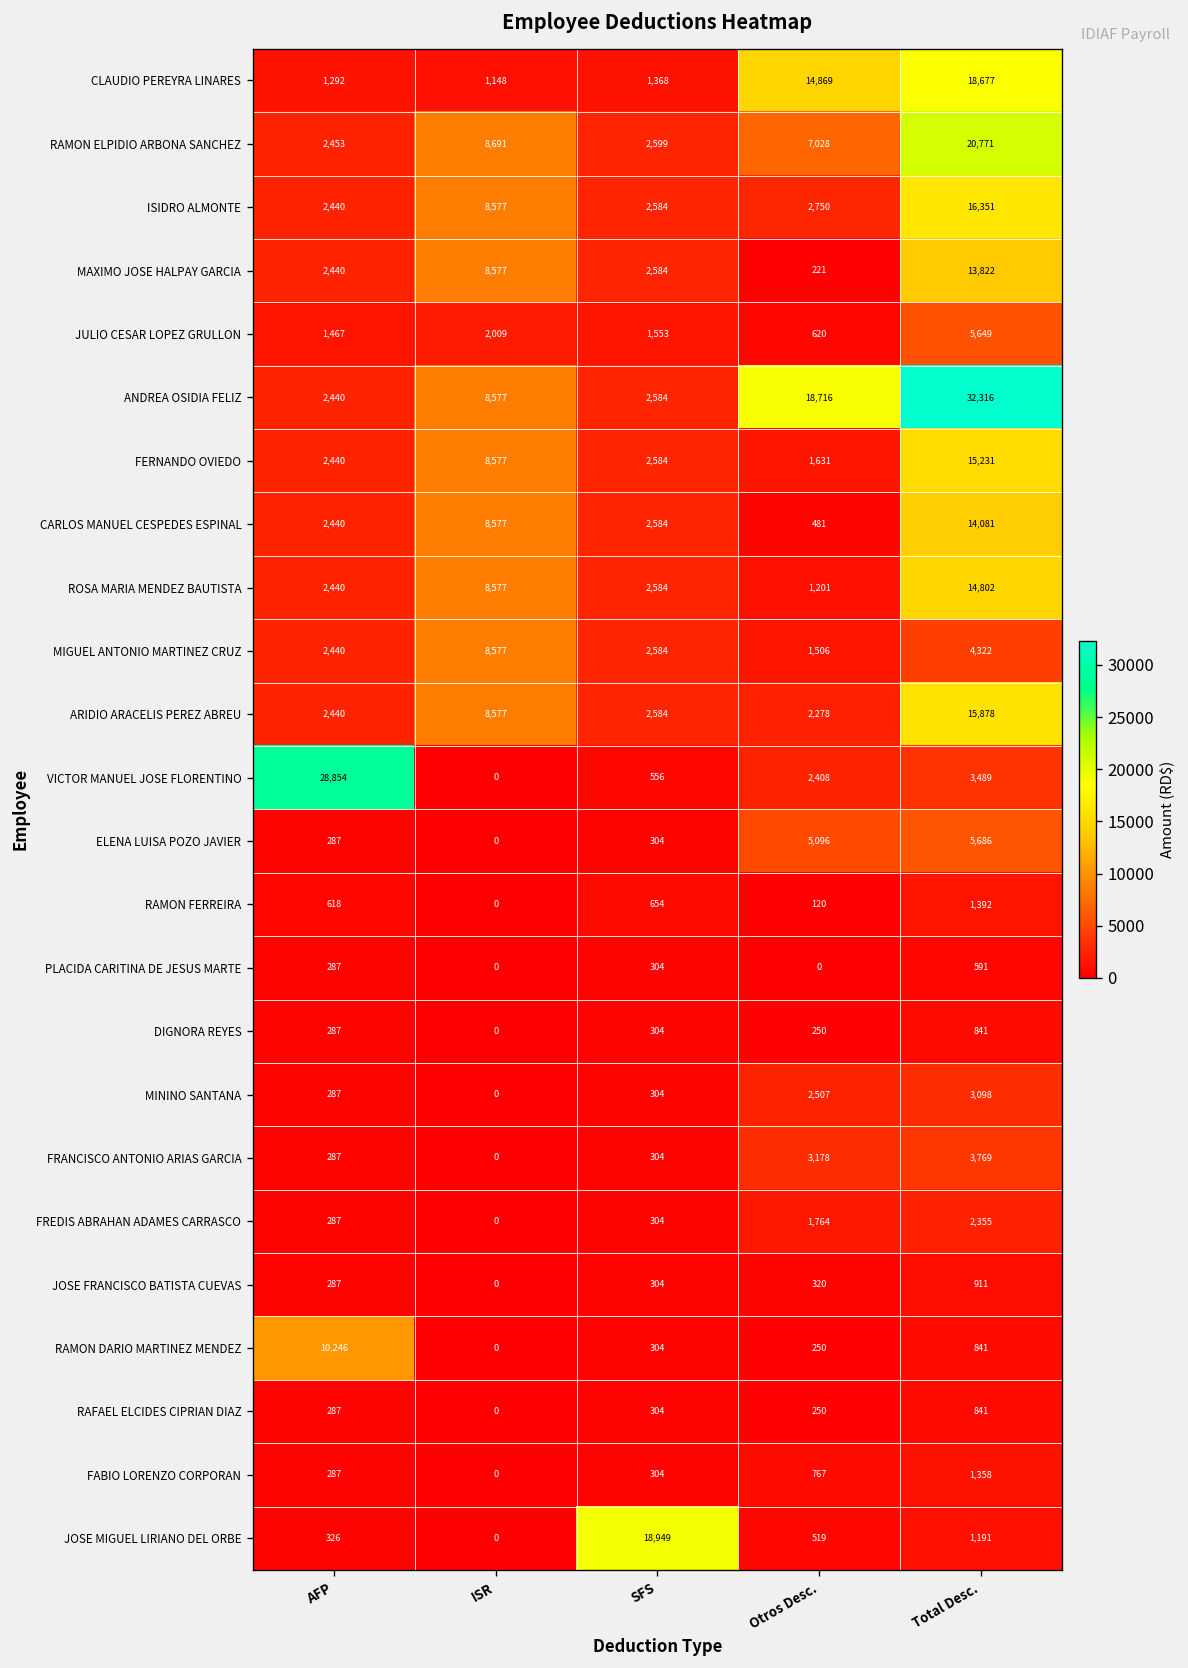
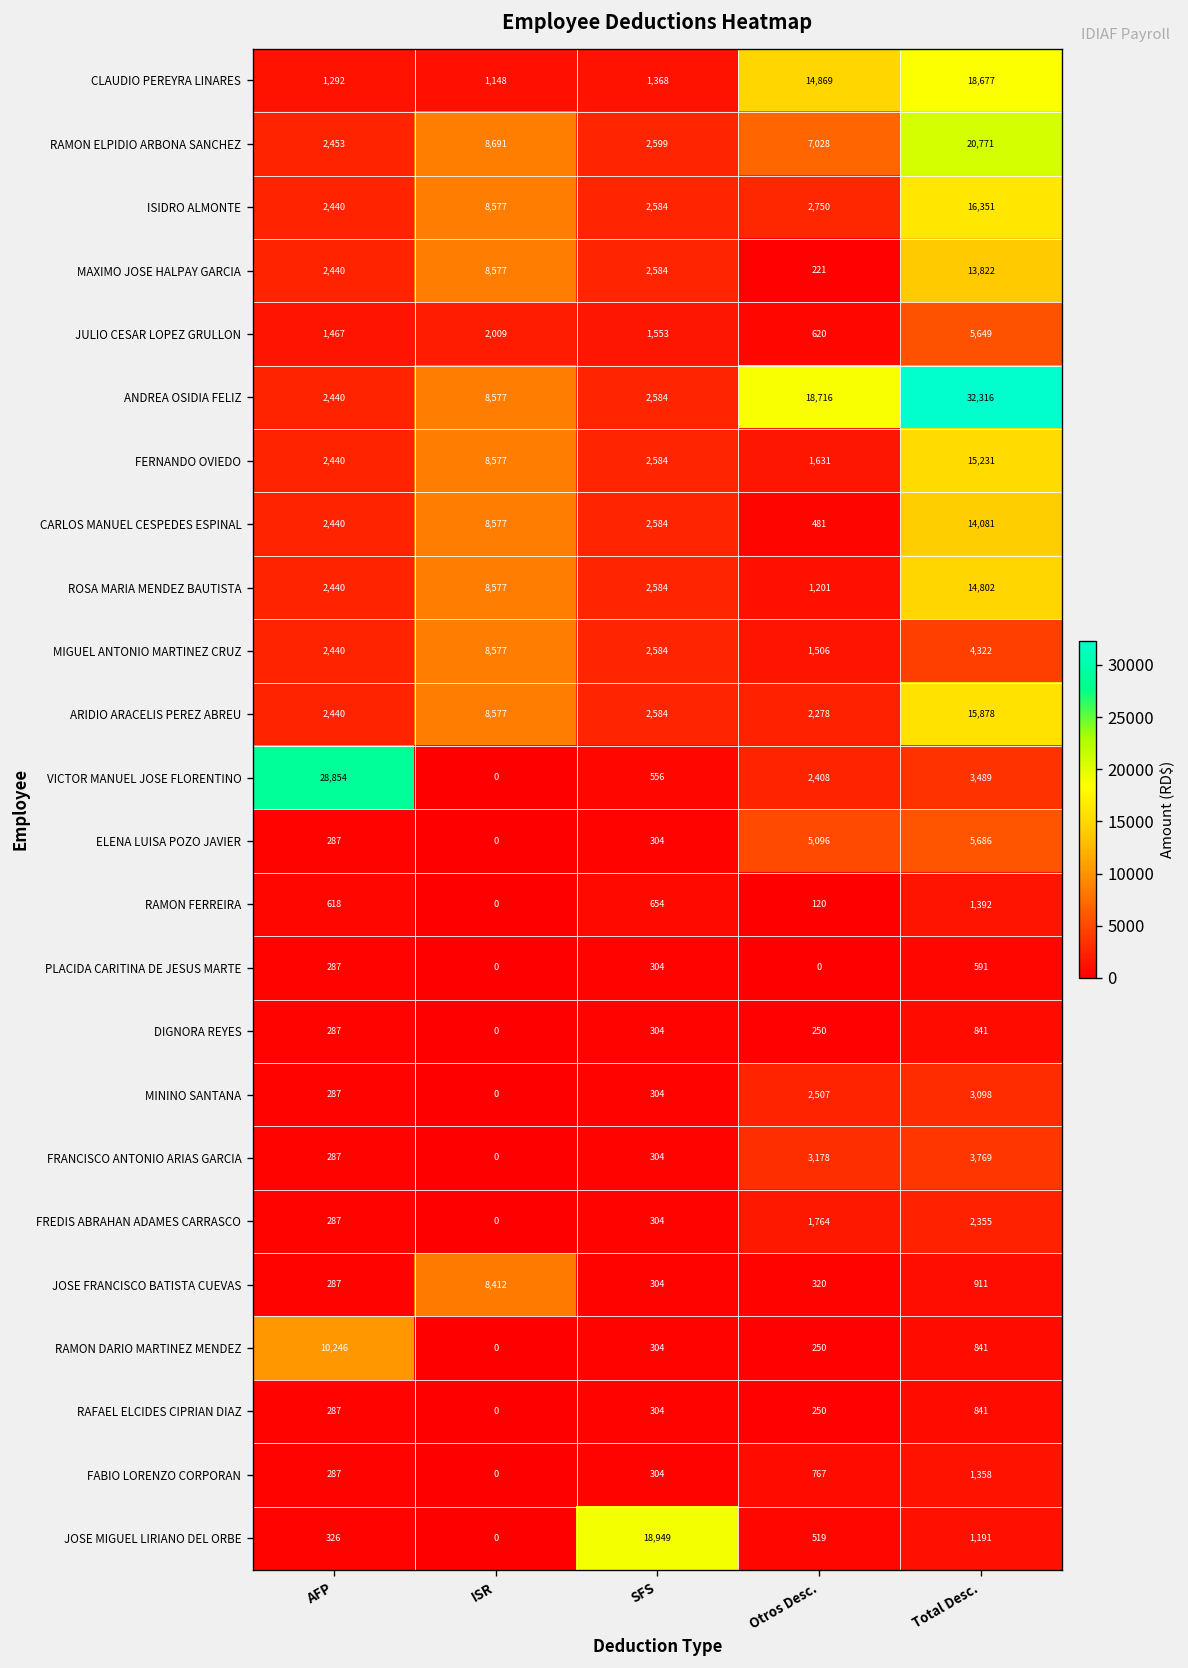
JOSE FRANCISCO BATISTA CUEVAS, ISR: 0 -> 8,412
